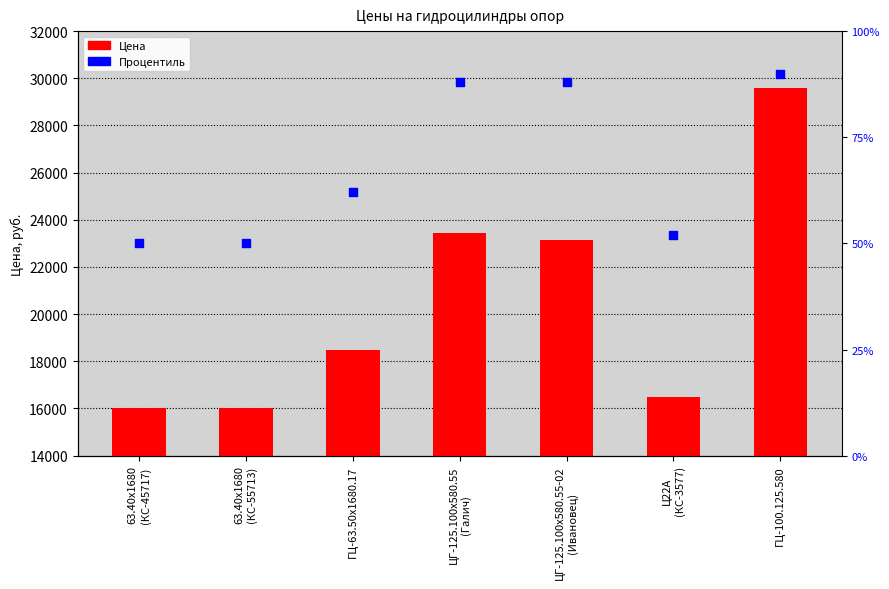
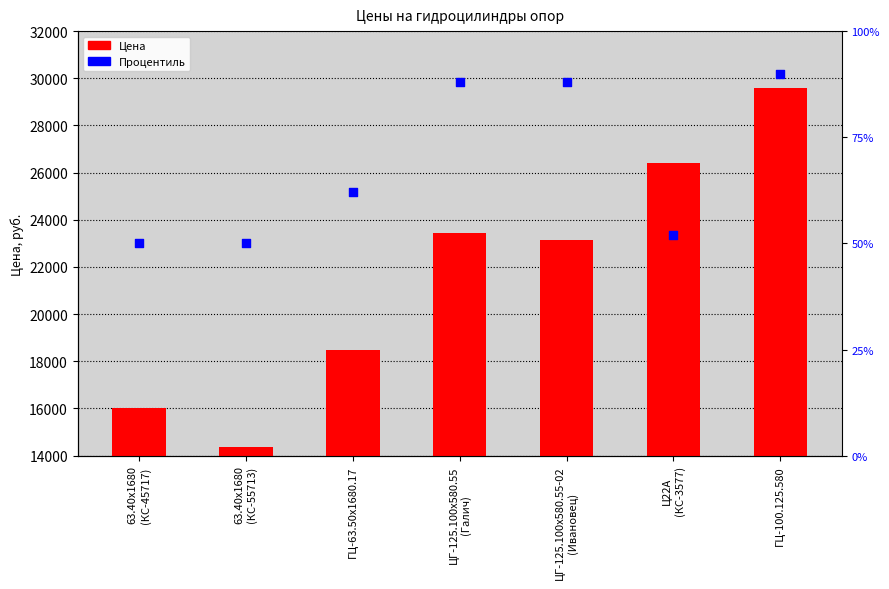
Цена, 63.40х1680 (КС-55713): 16000 -> 14400
Цена, Ц22А (КС-3577): 16500 -> 26400
